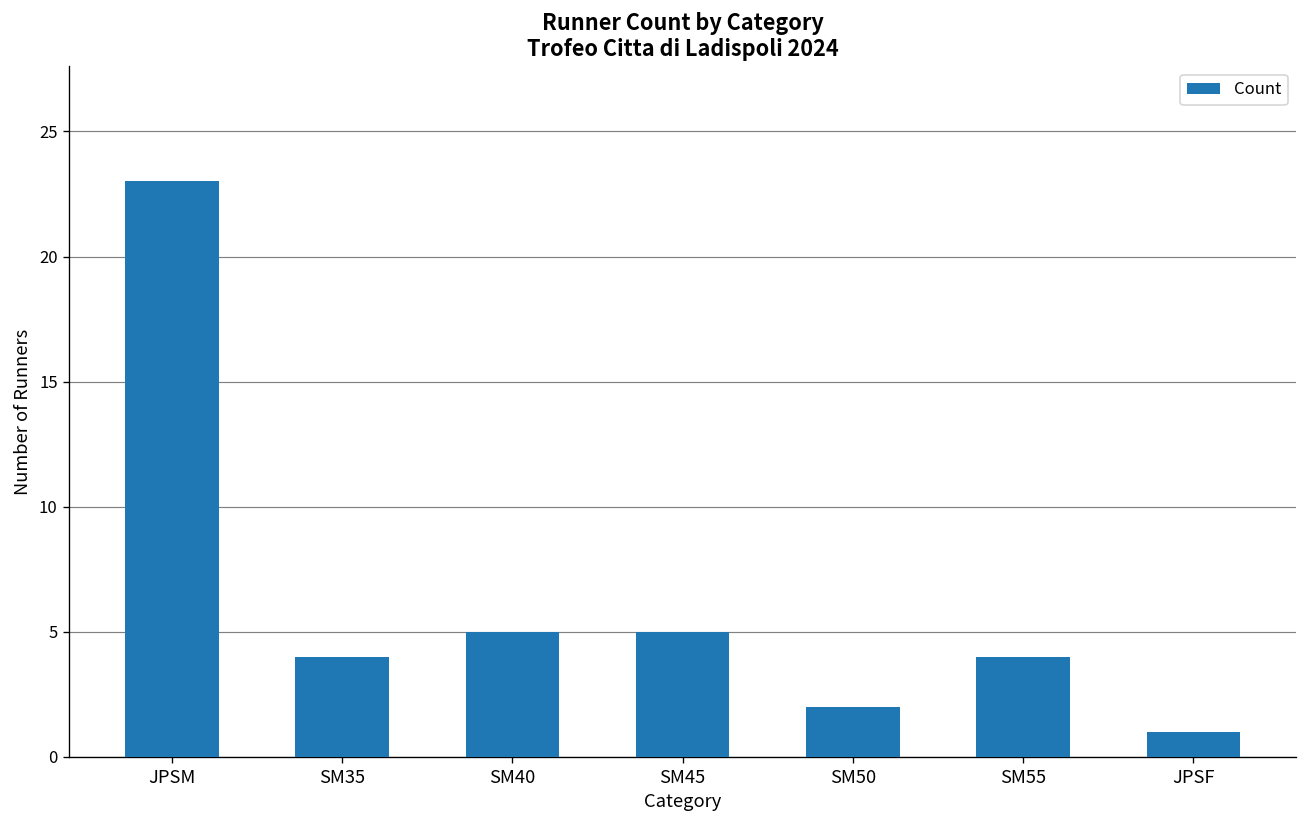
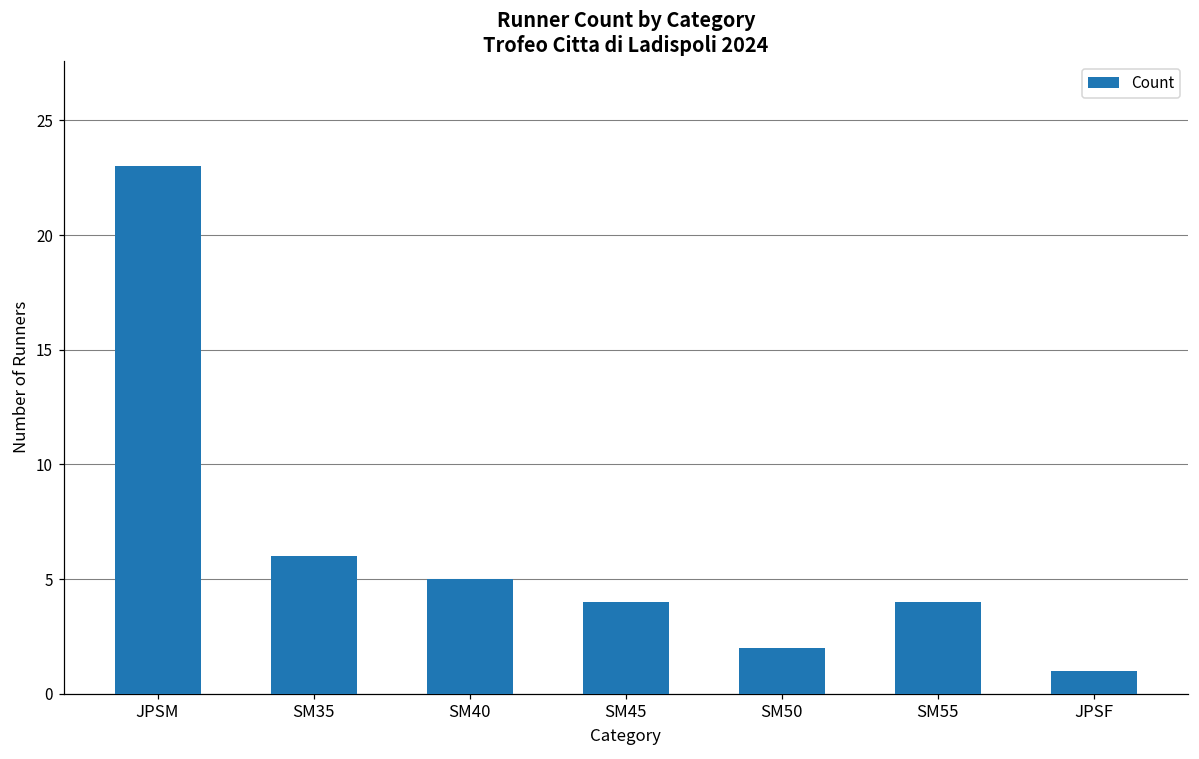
SM35: 4 -> 6
SM45: 5 -> 4
